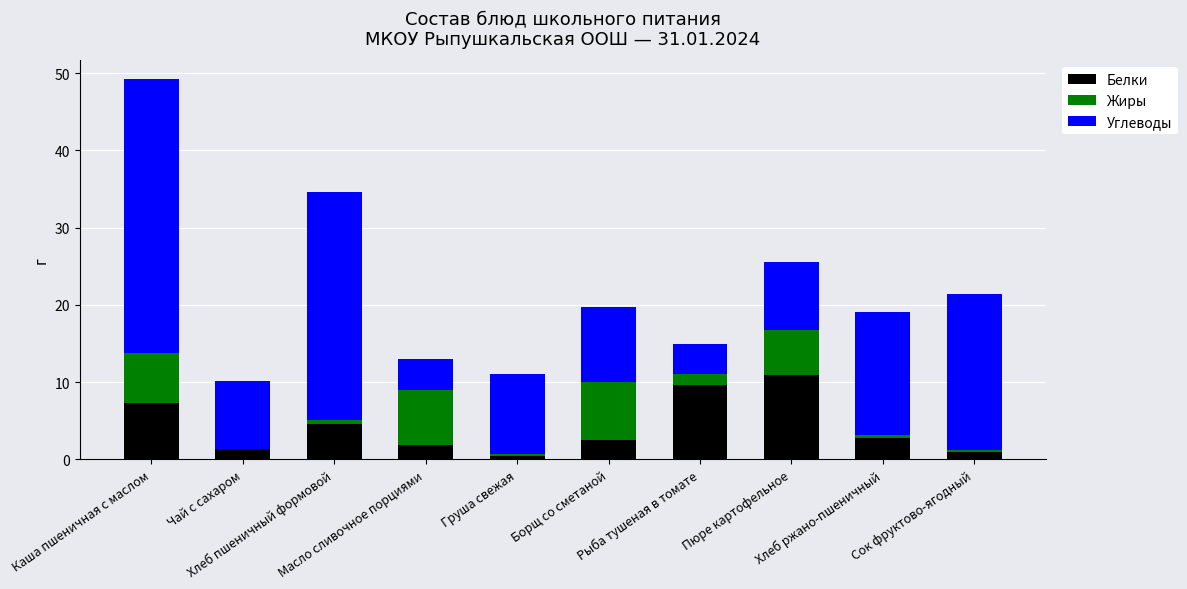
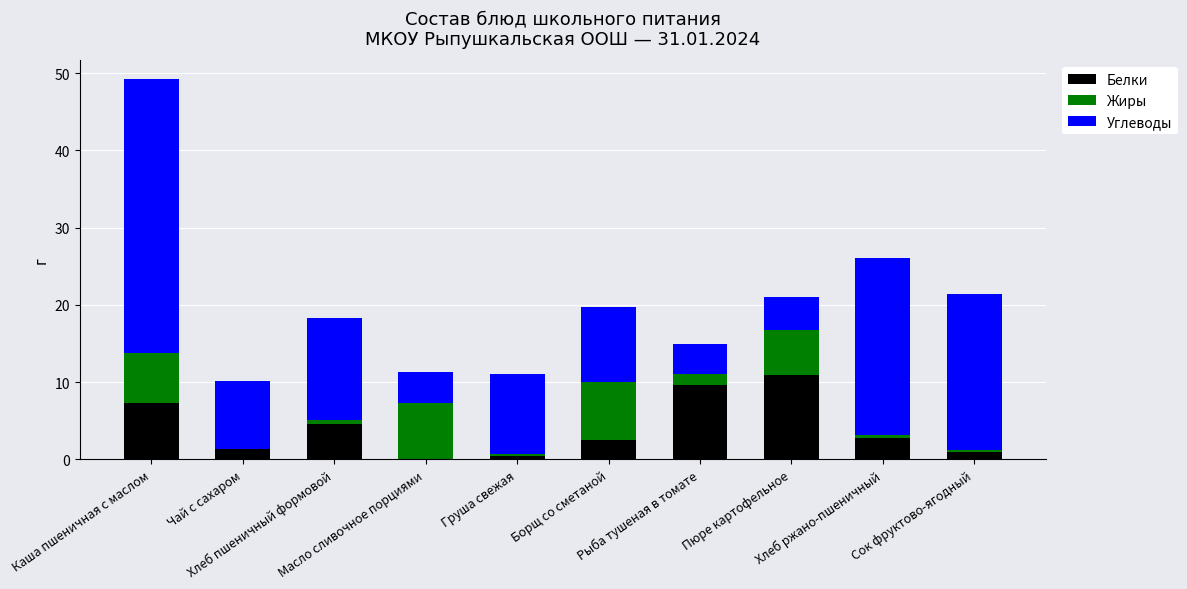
Углеводы, Хлеб пшеничный формовой: 29 -> 13
Белки, Масло сливочное порциями: 2 -> 0
Углеводы, Пюре картофельное: 9 -> 4
Углеводы, Хлеб ржано-пшеничный: 16 -> 23
